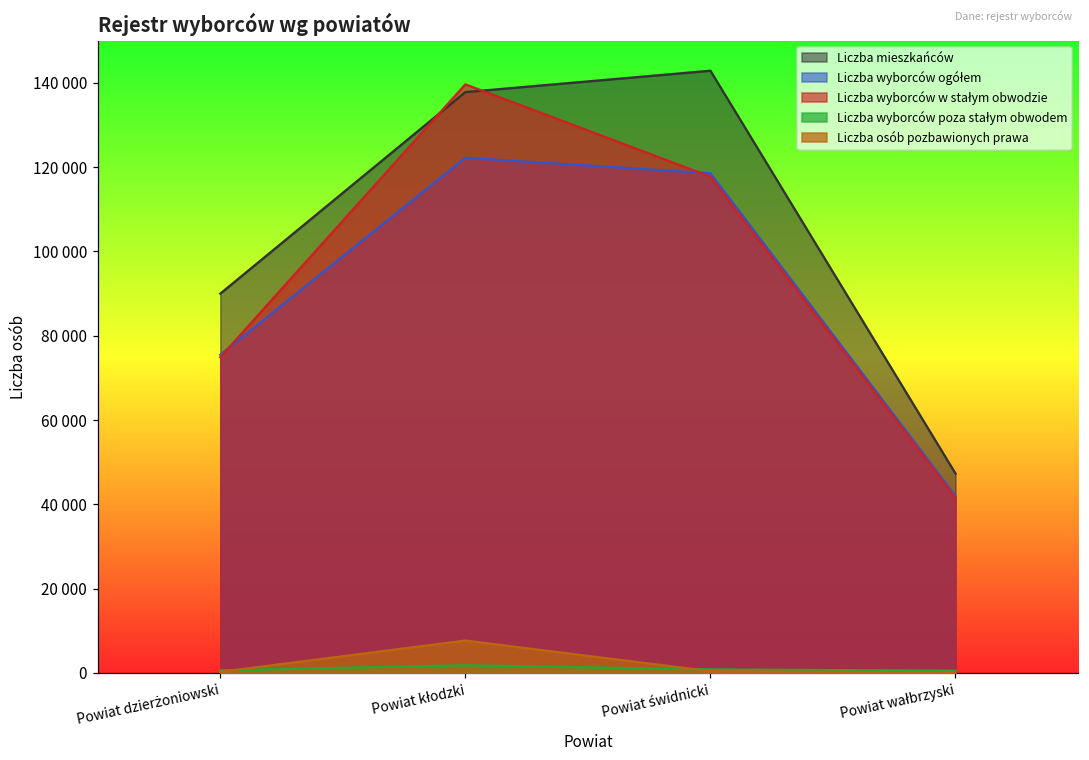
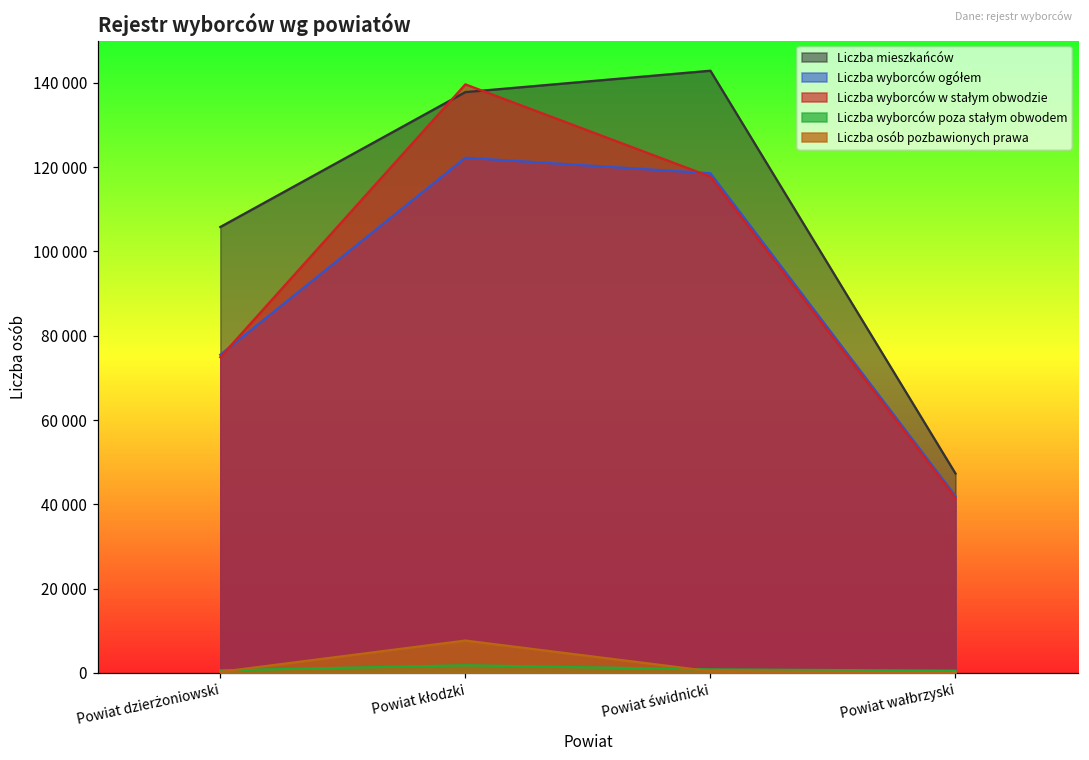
Liczba mieszkańców, Powiat dzierżoniowski: 90000 -> 106000
